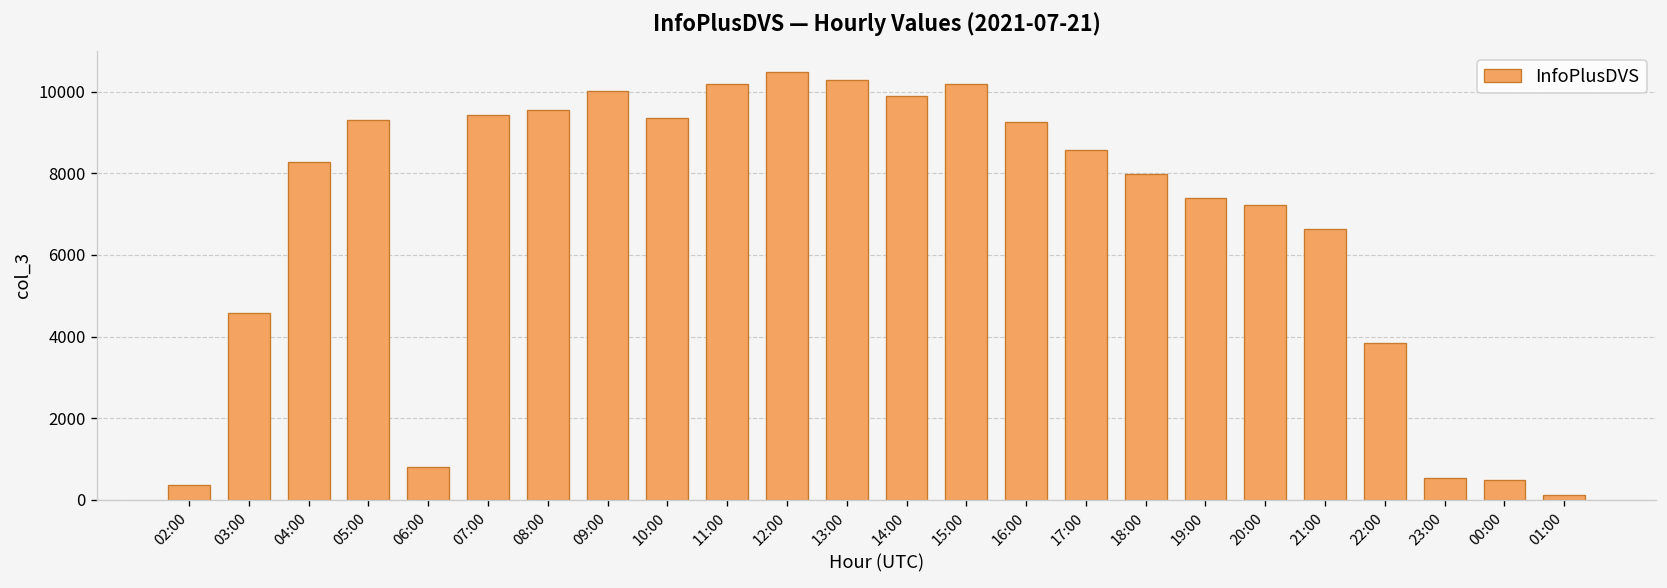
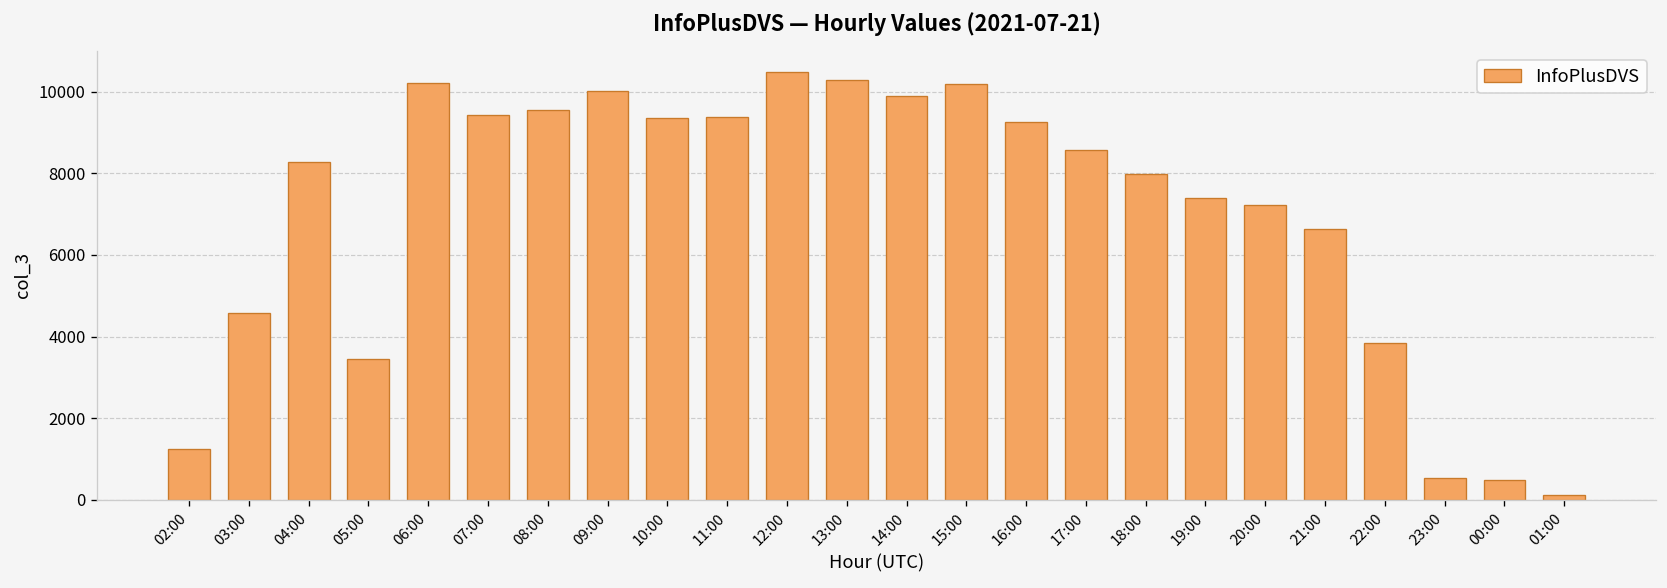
02:00: 400 -> 1200
05:00: 9300 -> 3400
06:00: 800 -> 10200
11:00: 10200 -> 9400
